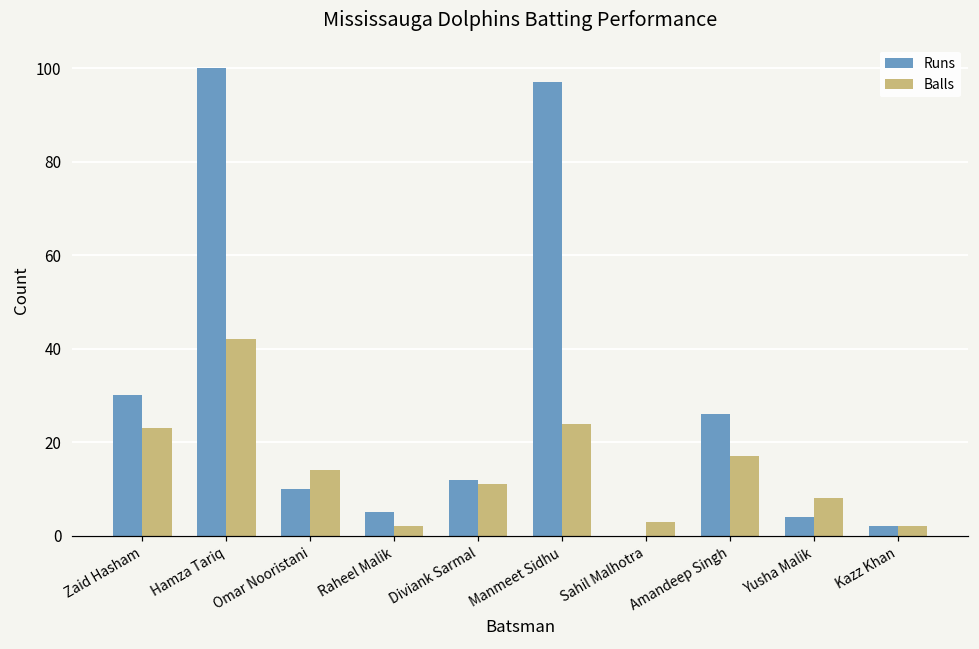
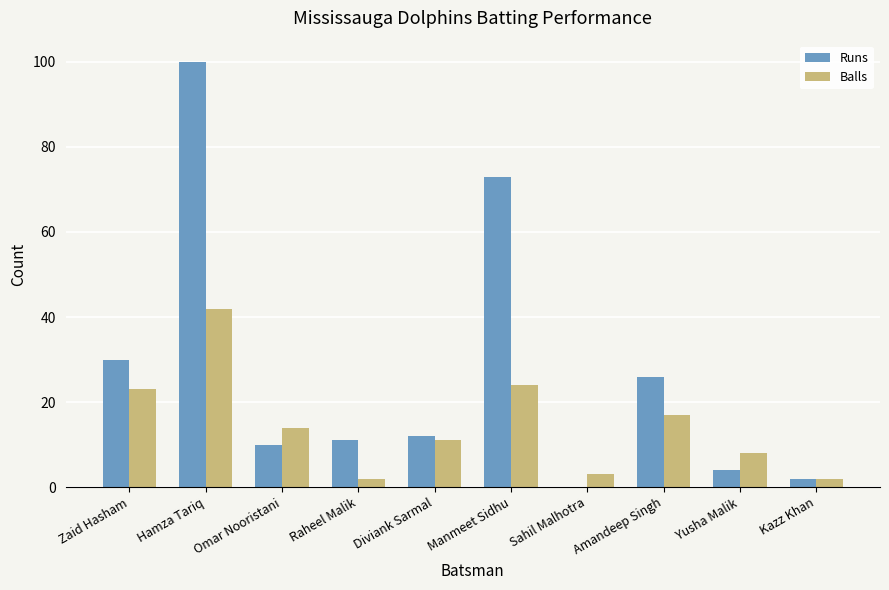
Runs, Raheel Malik: 5 -> 11
Runs, Manmeet Sidhu: 97 -> 73
